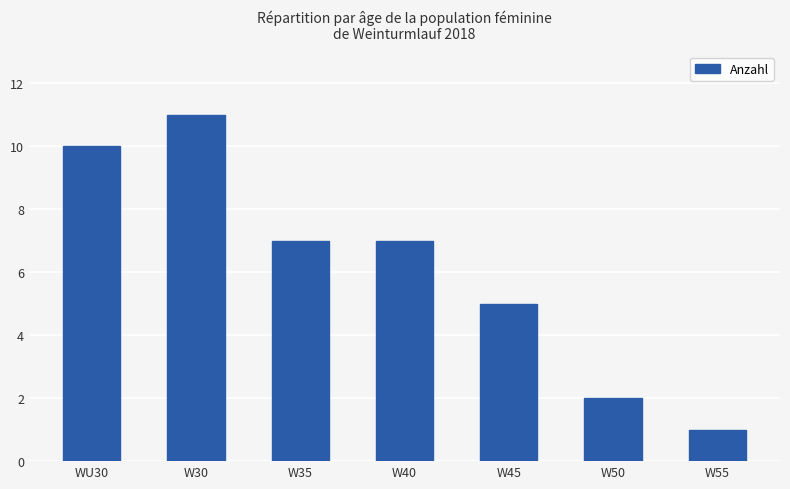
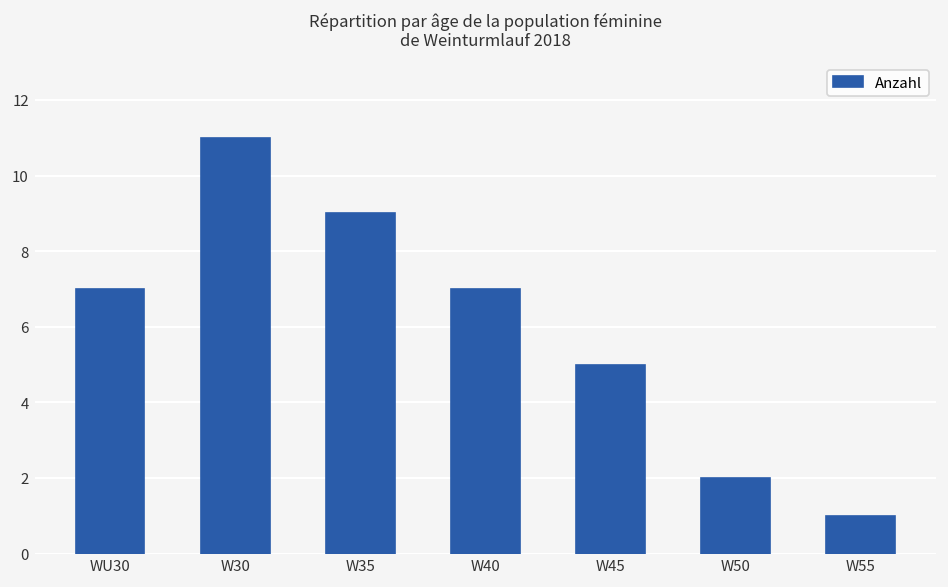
WU30: 10 -> 7
W35: 7 -> 9
